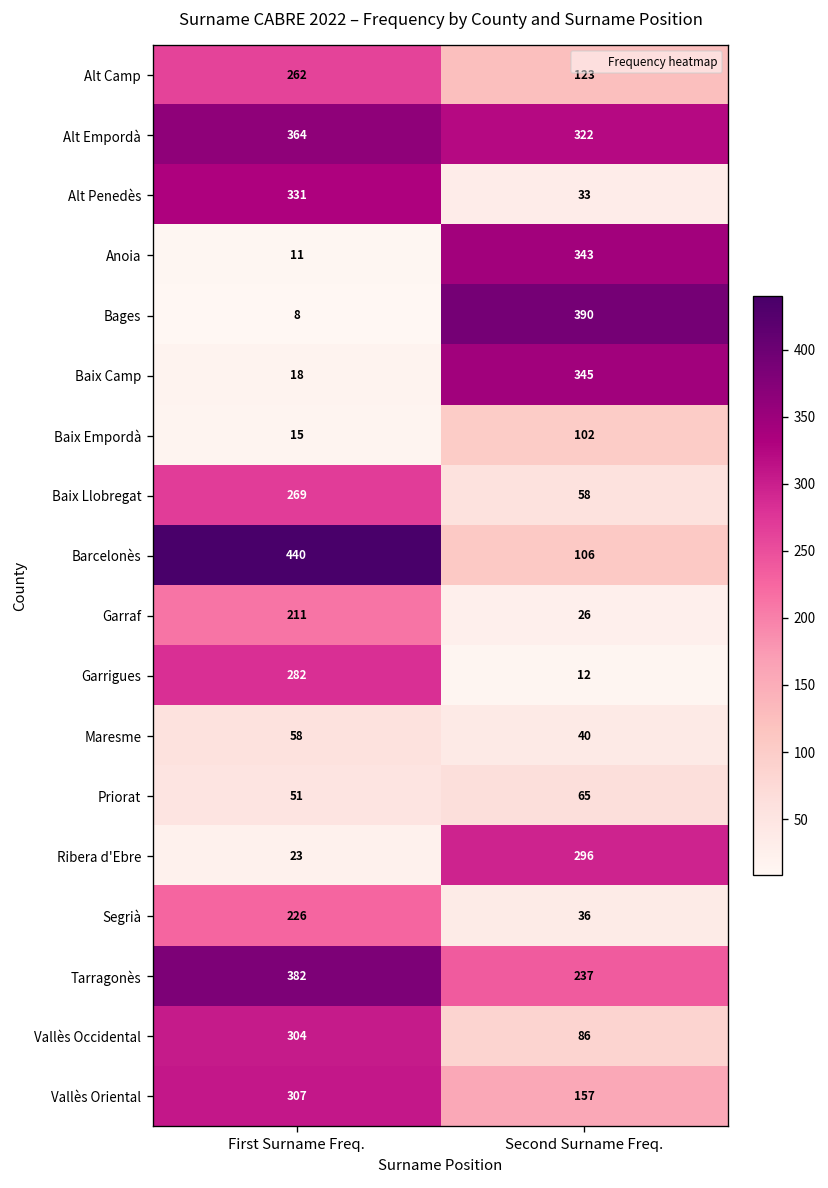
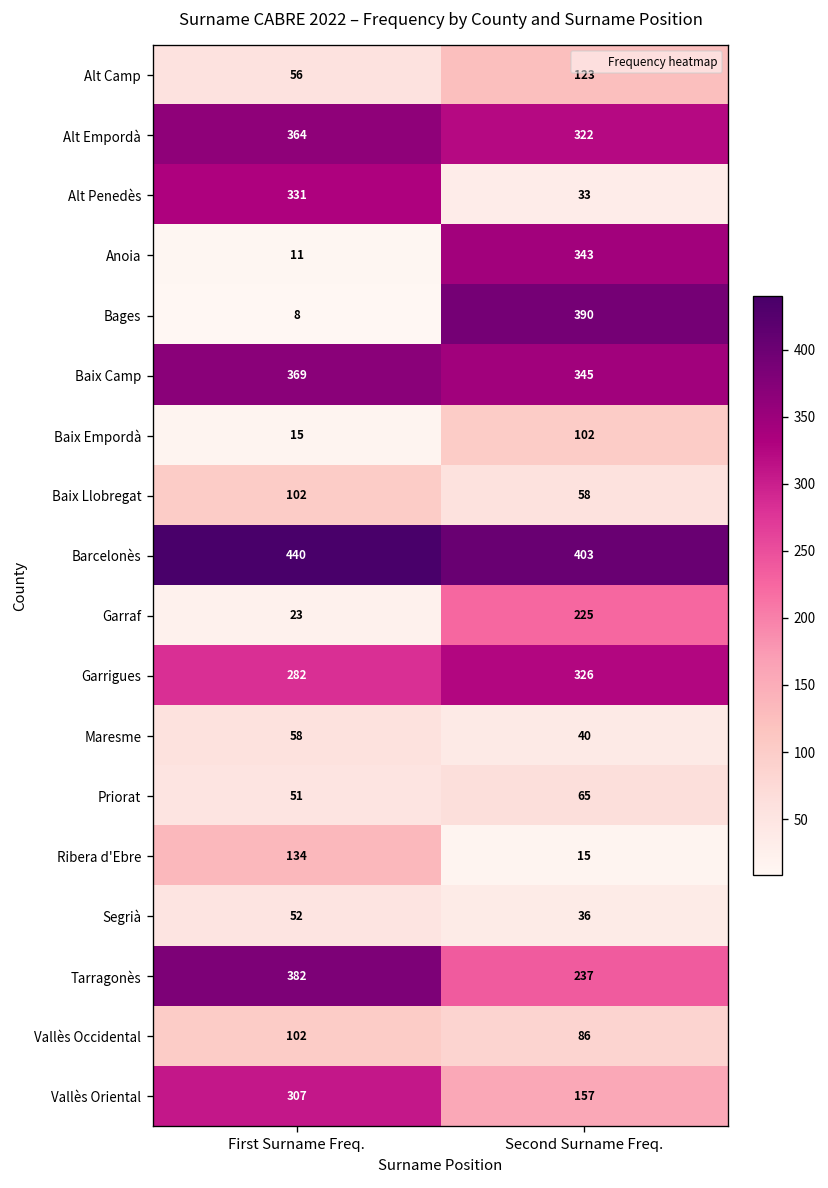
Alt Camp, First Surname Freq.: 262 -> 56
Baix Camp, First Surname Freq.: 18 -> 369
Baix Llobregat, First Surname Freq.: 269 -> 102
Barcelonès, Second Surname Freq.: 106 -> 403
Garraf, First Surname Freq.: 211 -> 23
Garraf, Second Surname Freq.: 26 -> 225
Garrigues, Second Surname Freq.: 12 -> 326
Ribera d'Ebre, First Surname Freq.: 23 -> 134
Ribera d'Ebre, Second Surname Freq.: 296 -> 15
Segrià, First Surname Freq.: 226 -> 52
Vallès Occidental, First Surname Freq.: 304 -> 102
